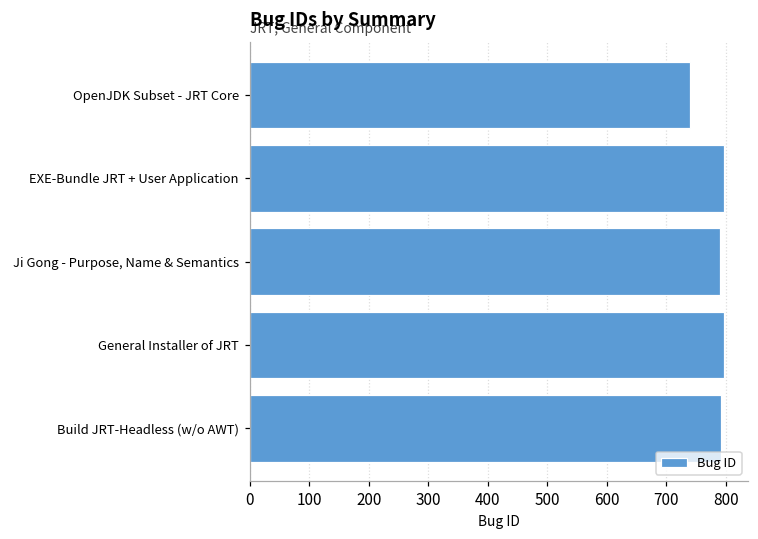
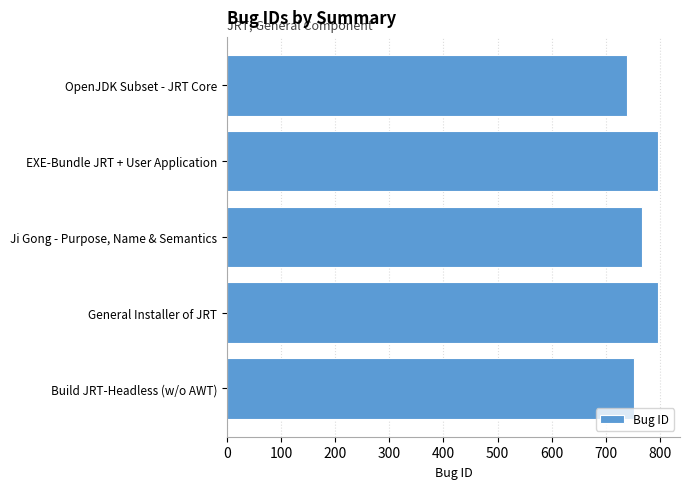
Ji Gong - Purpose, Name & Semantics: 790 -> 770
Build JRT-Headless (w/o AWT): 790 -> 750
